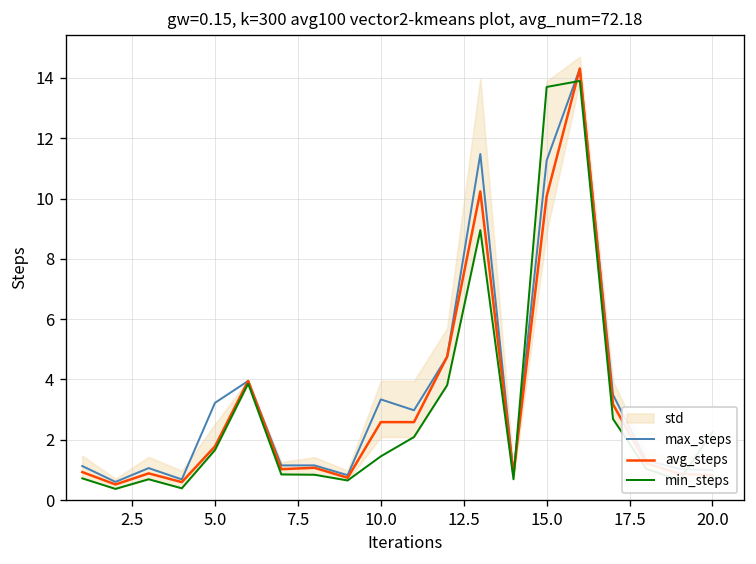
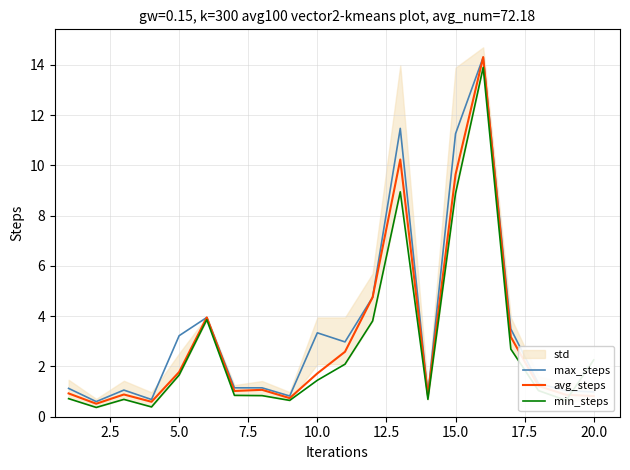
avg_steps, 10.0: 2.6 -> 1.7
avg_steps, 15.0: 10.1 -> 9.6
min_steps, 15.0: 13.7 -> 8.9
